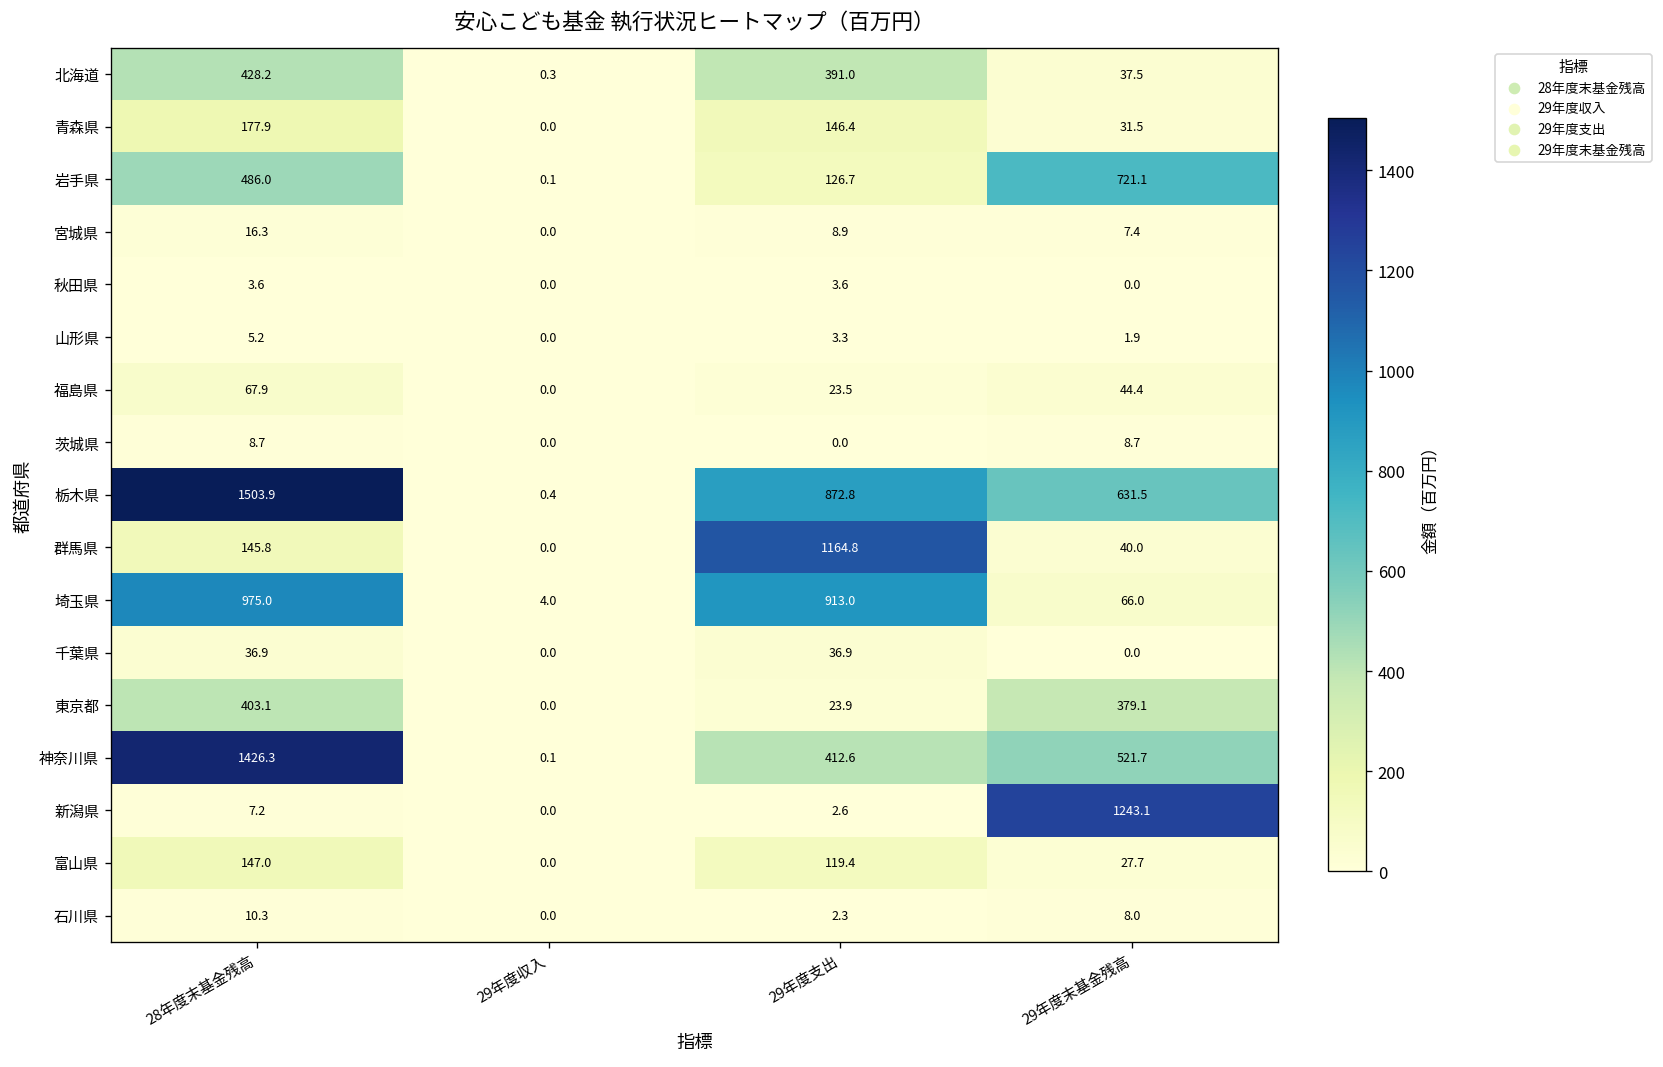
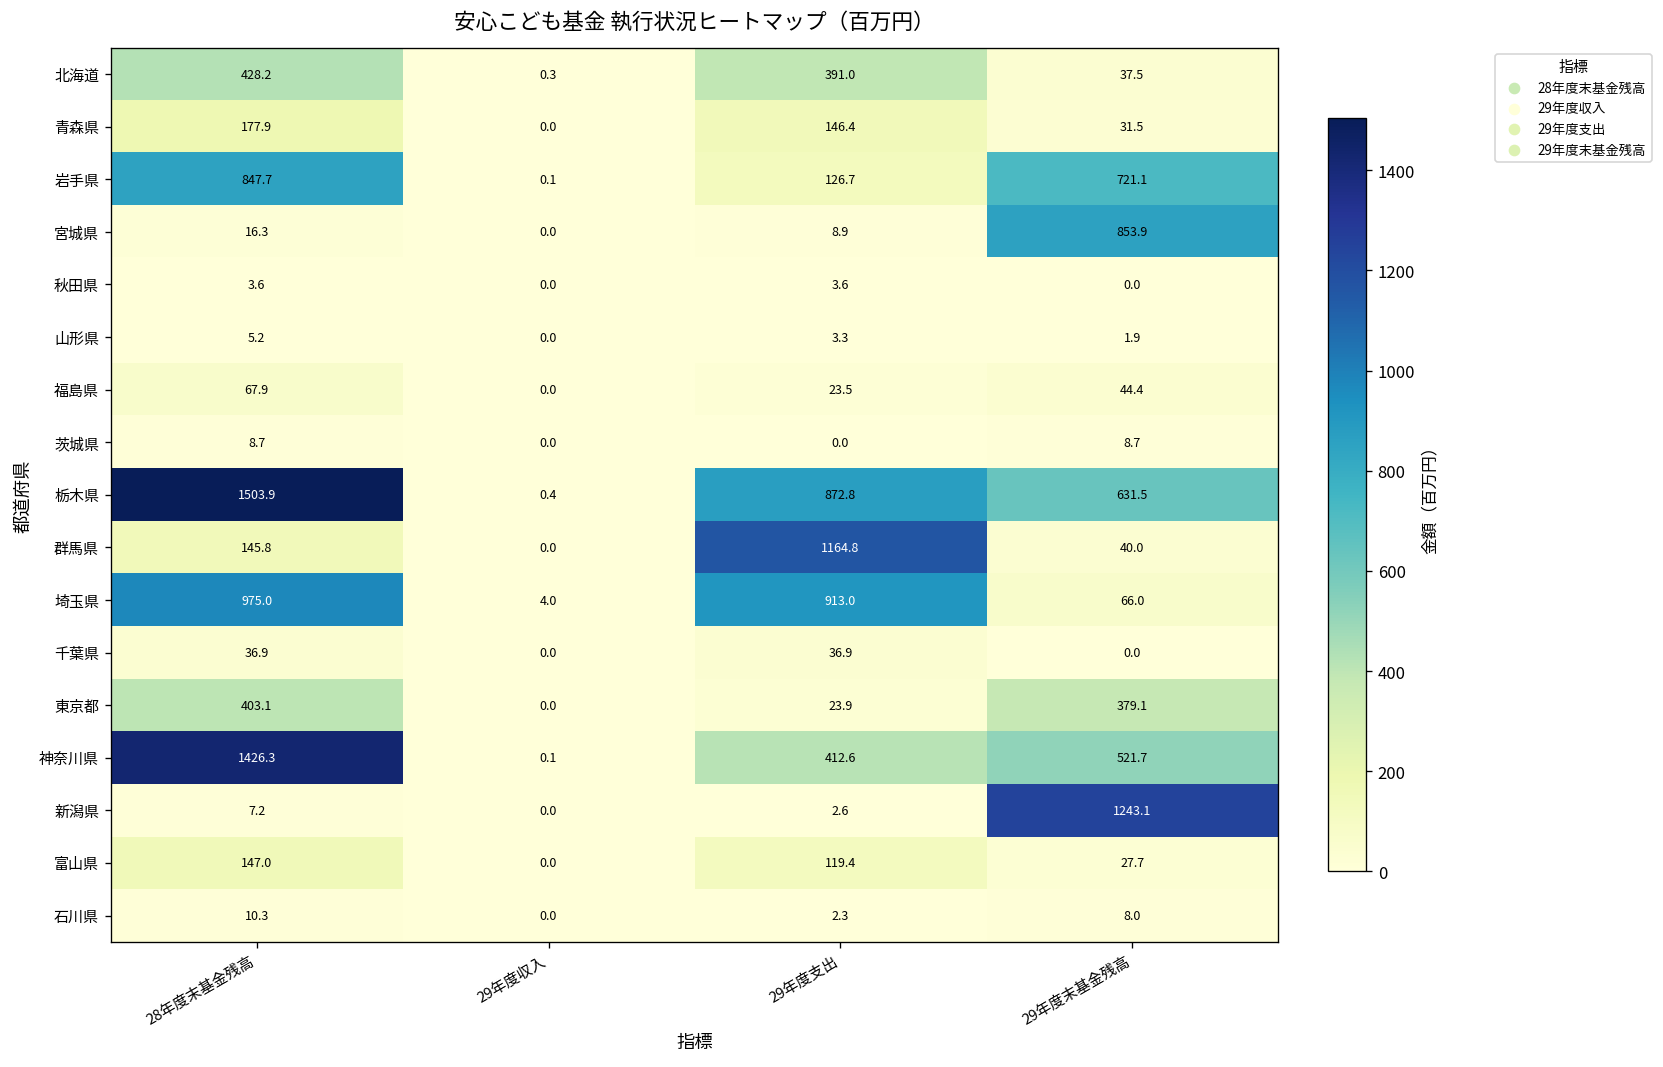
岩手県, 28年度末基金残高: 486.0 -> 847.7
宮城県, 29年度末基金残高: 7.4 -> 853.9
